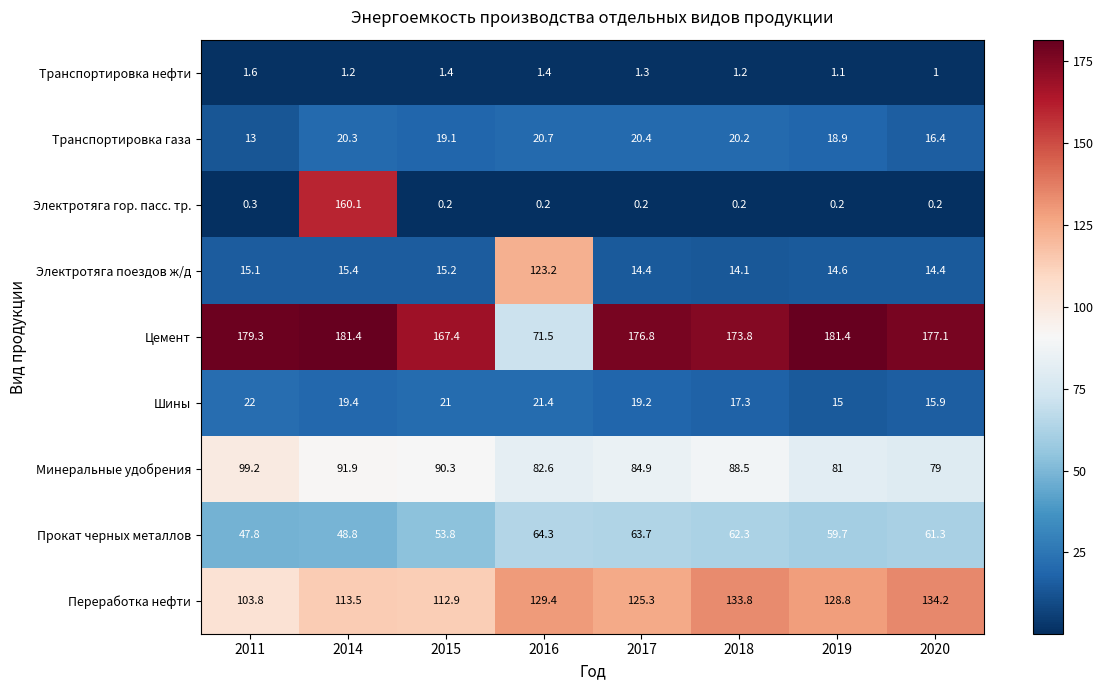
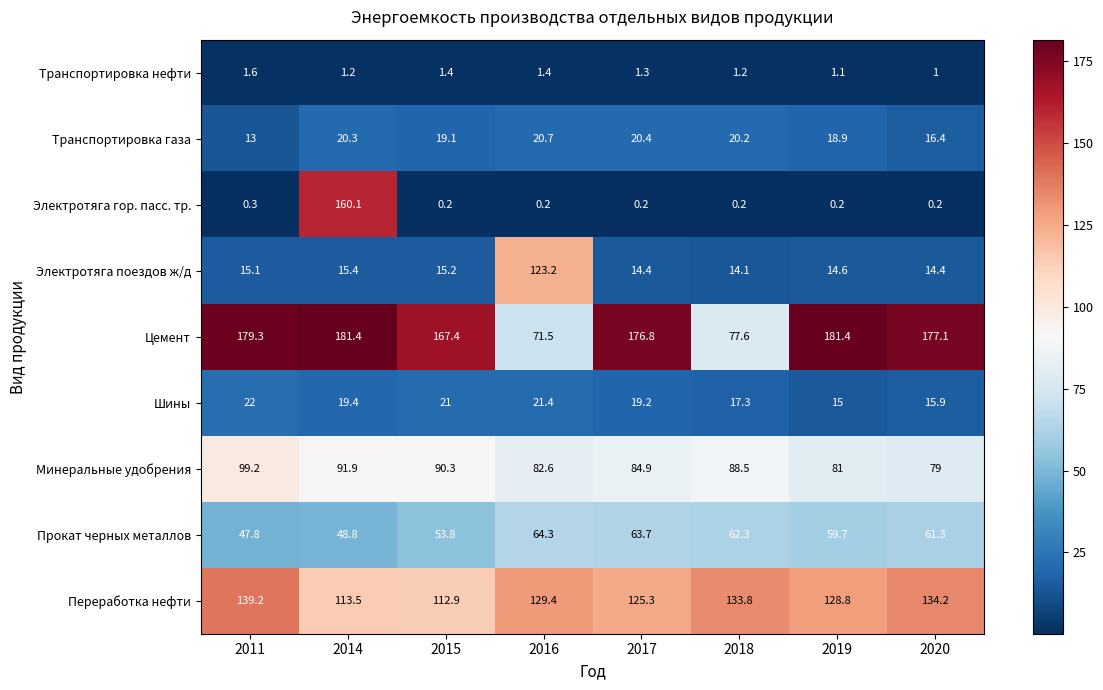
Цемент, 2018: 173.8 -> 77.6
Переработка нефти, 2011: 103.8 -> 139.2
